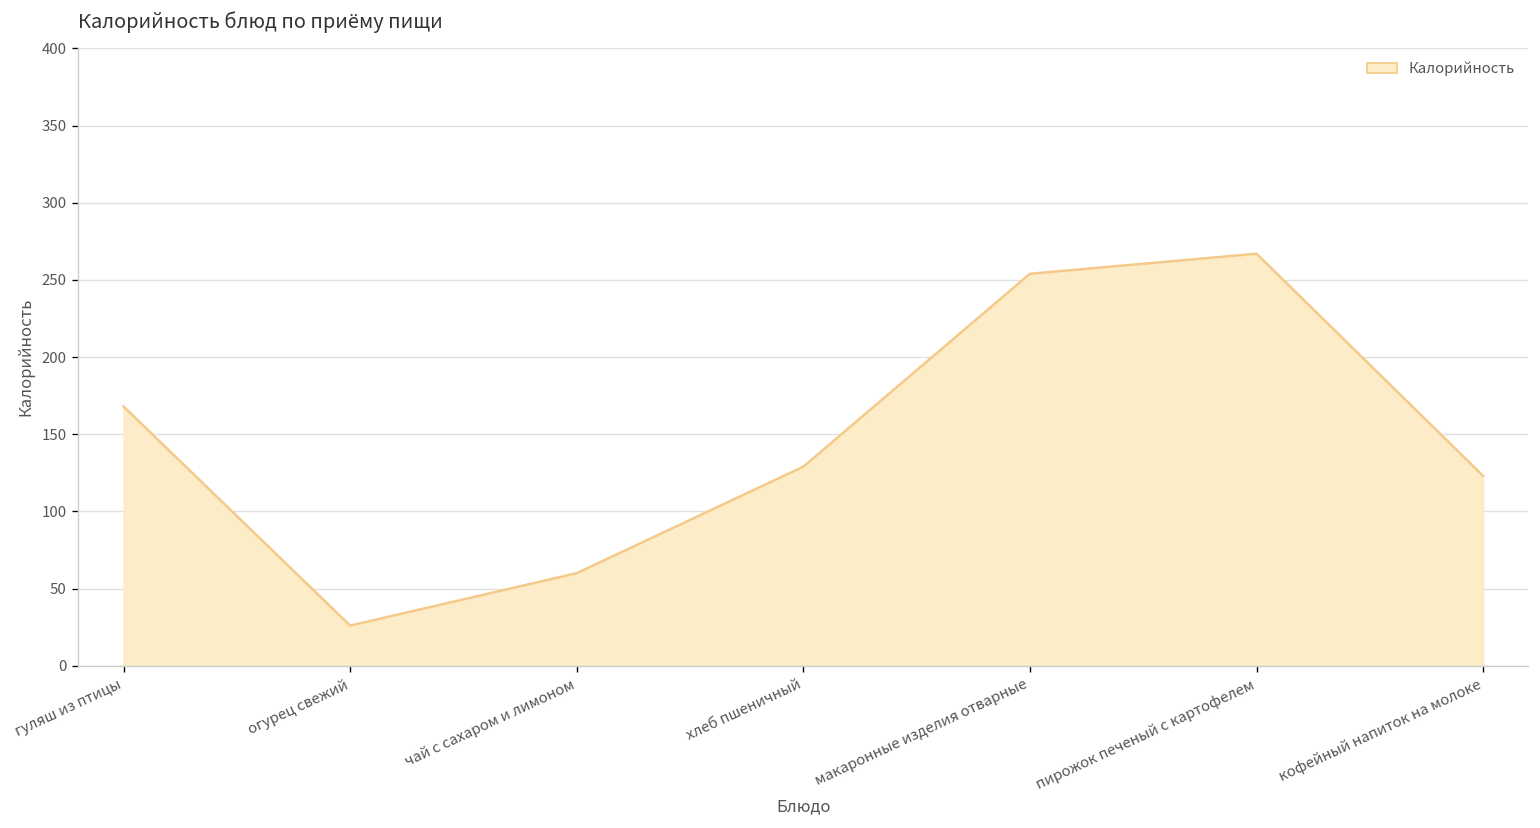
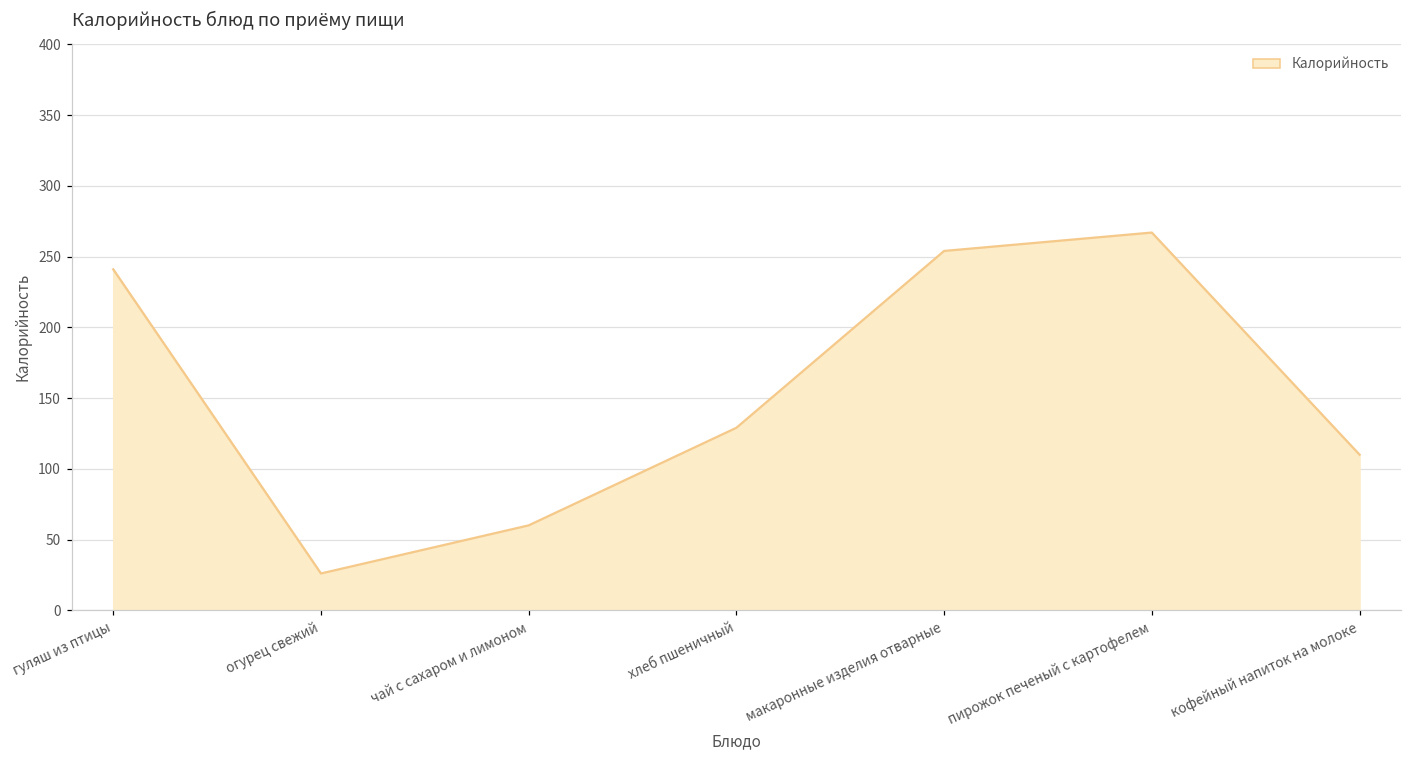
гуляш из птицы: 168 -> 241
кофейный напиток на молоке: 123 -> 110
